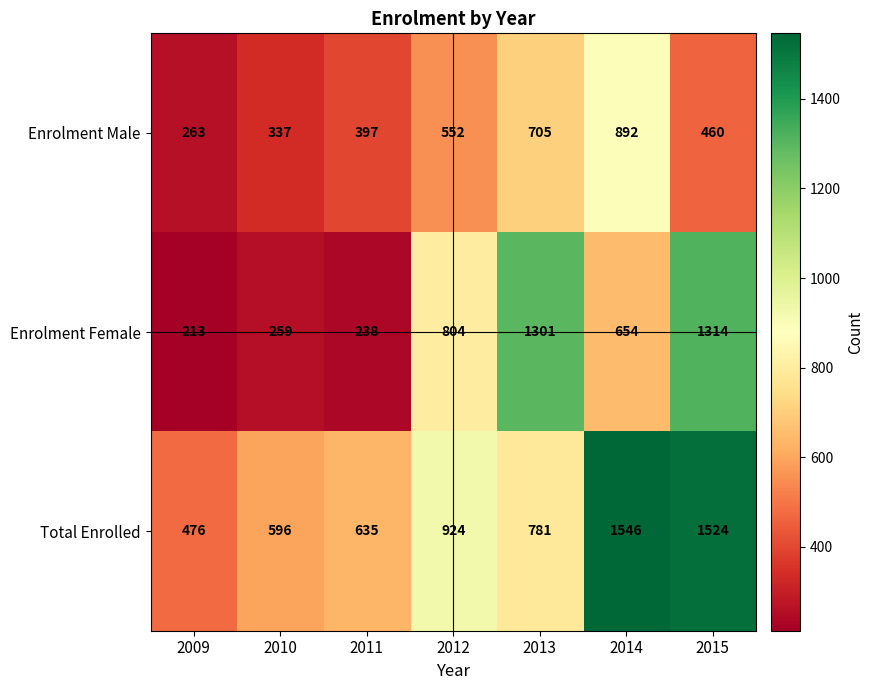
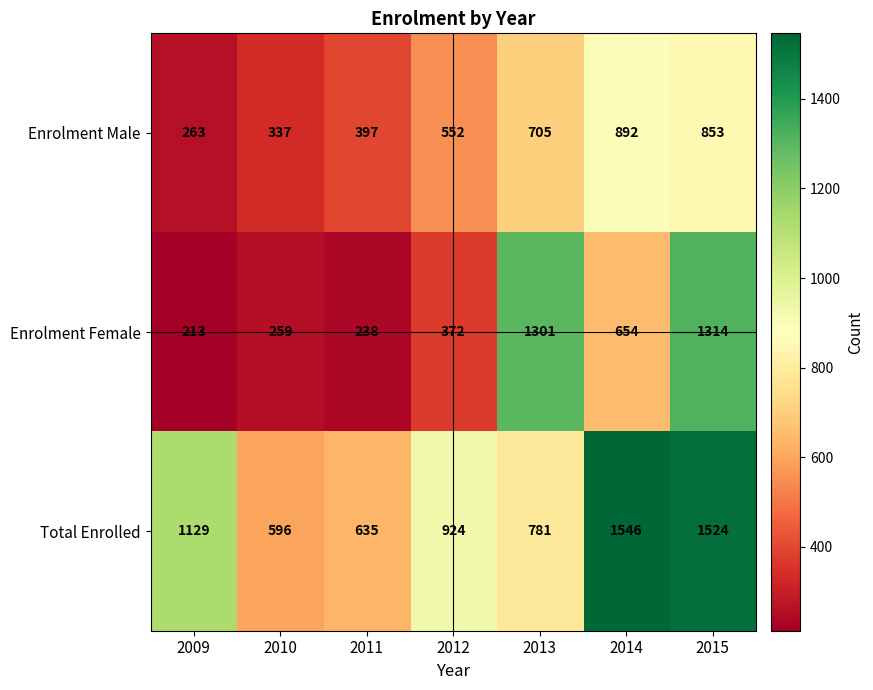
Enrolment Male, 2015: 460 -> 853
Enrolment Female, 2012: 804 -> 372
Total Enrolled, 2009: 476 -> 1129
